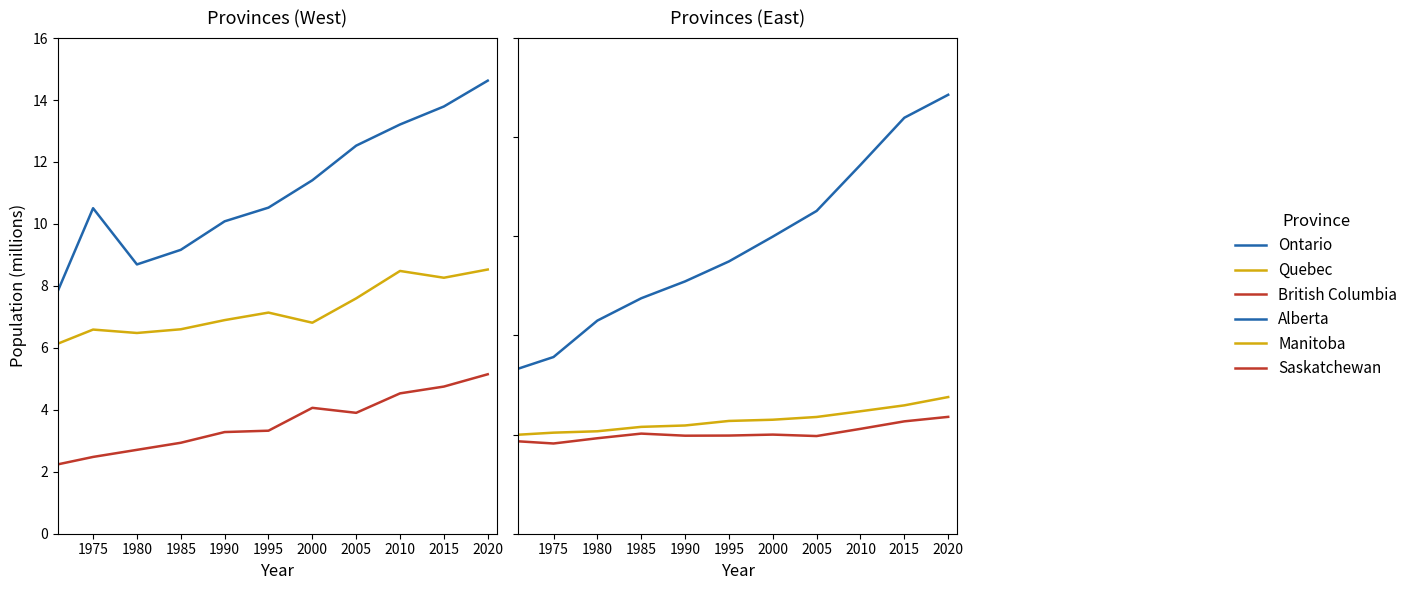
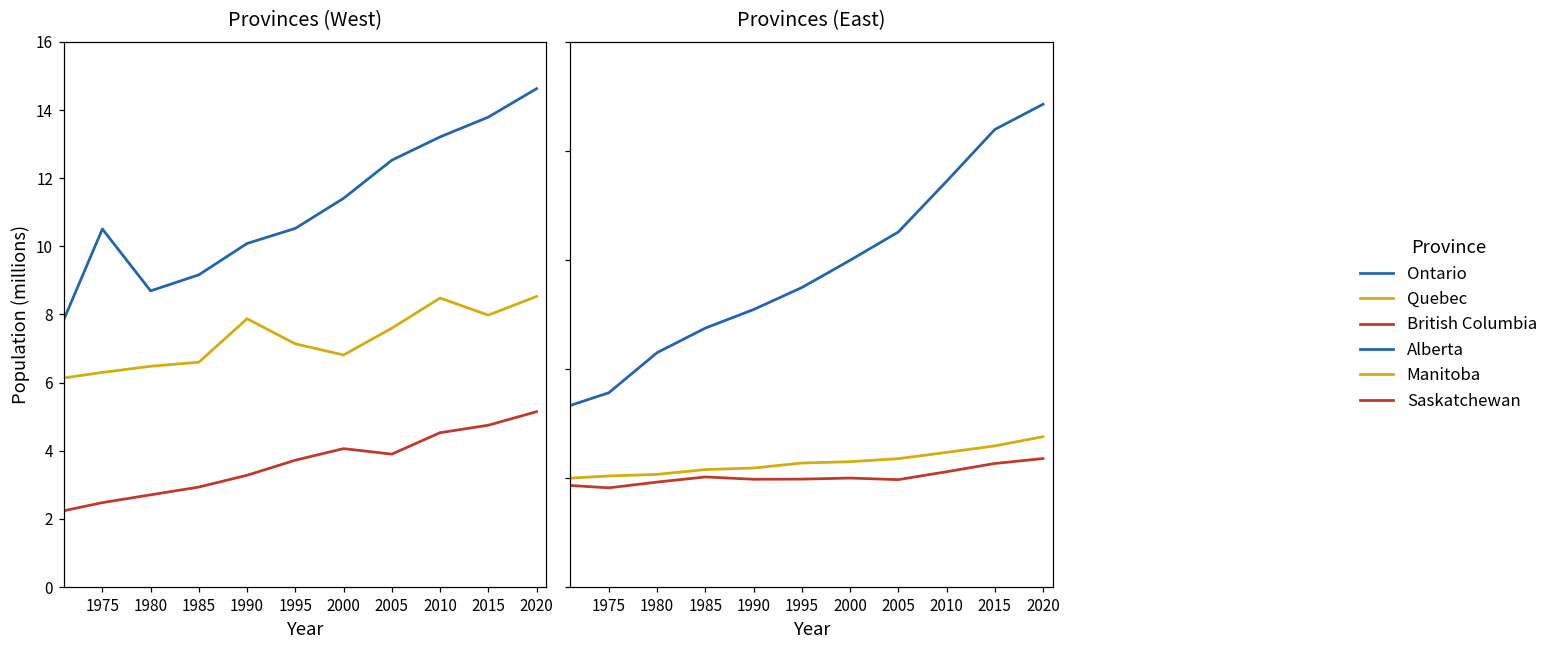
Provinces (West), Quebec, 1975: 6.6 -> 6.3
Provinces (West), Quebec, 1990: 6.9 -> 7.9
Provinces (West), British Columbia, 1995: 3.3 -> 3.7
Provinces (West), Quebec, 2015: 8.3 -> 8.0
